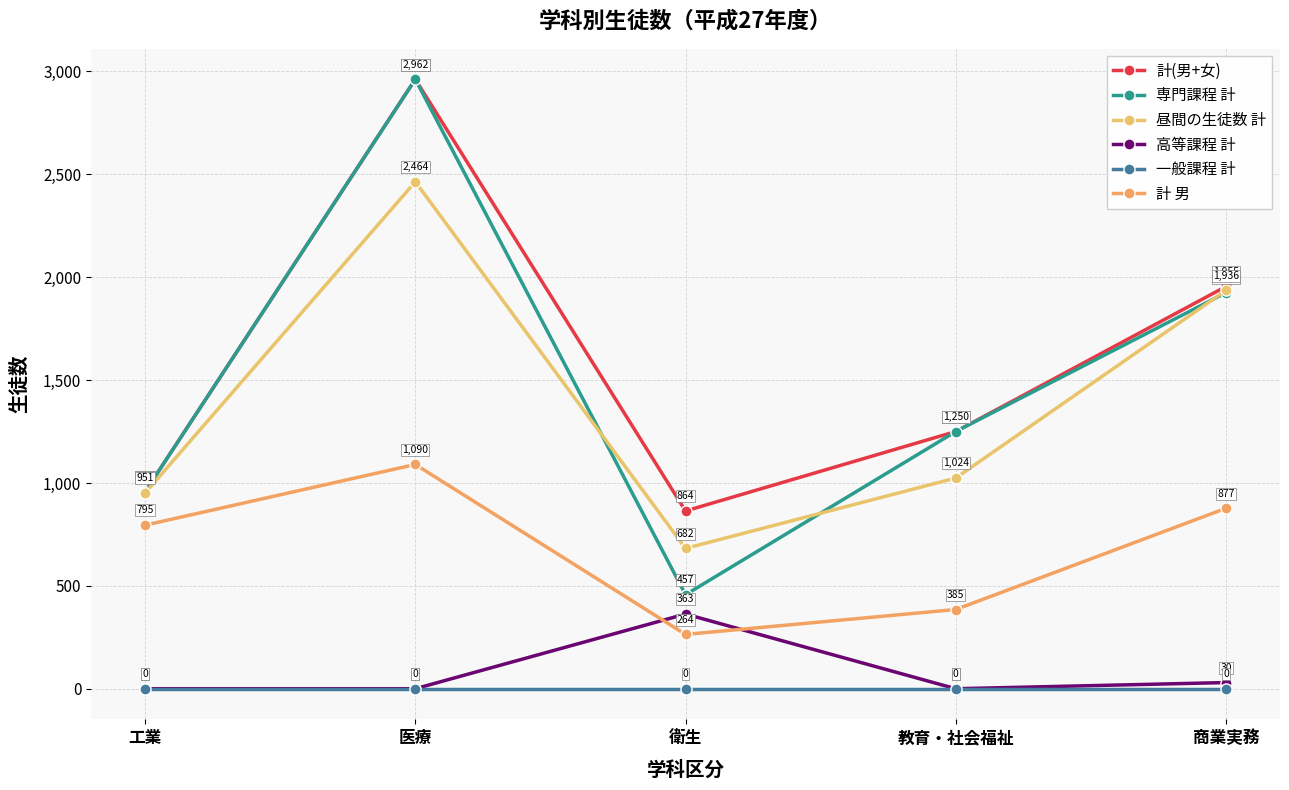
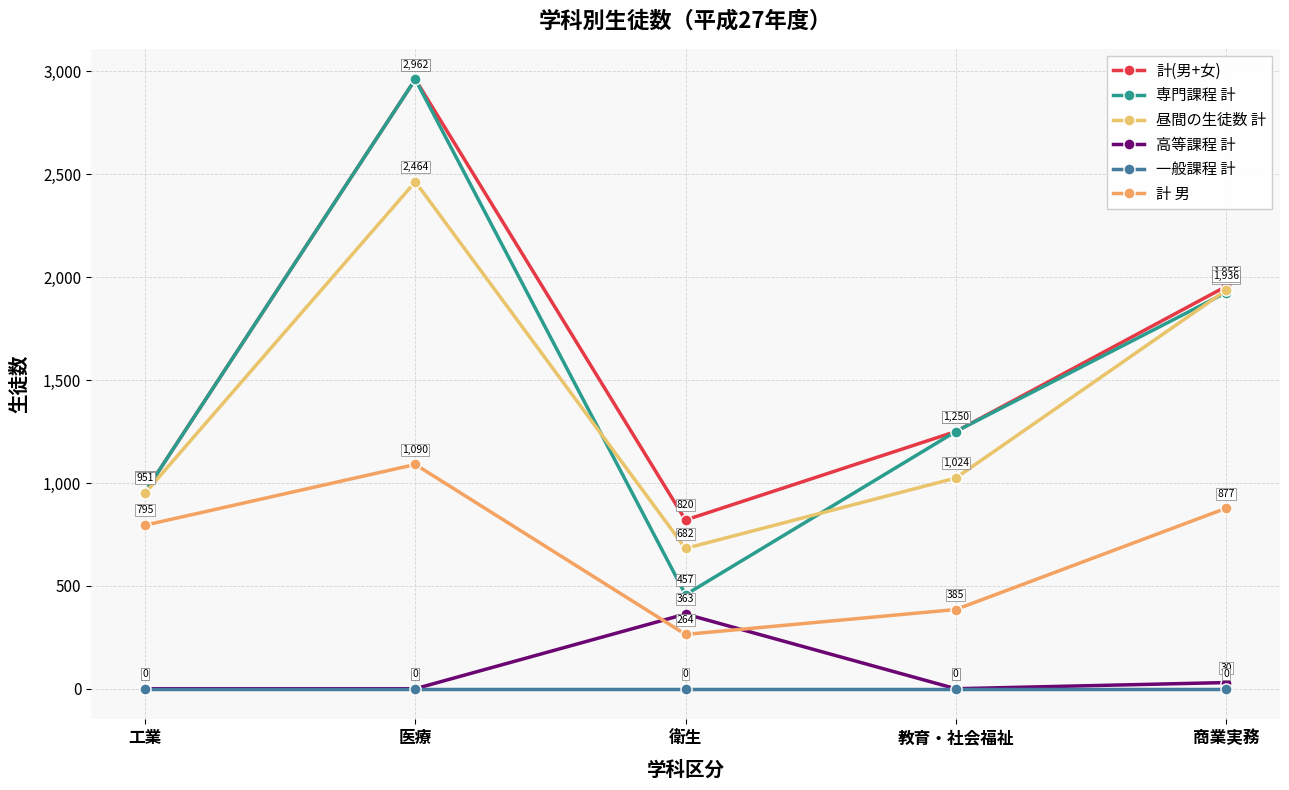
計(男+女), 衛生: 864 -> 820
